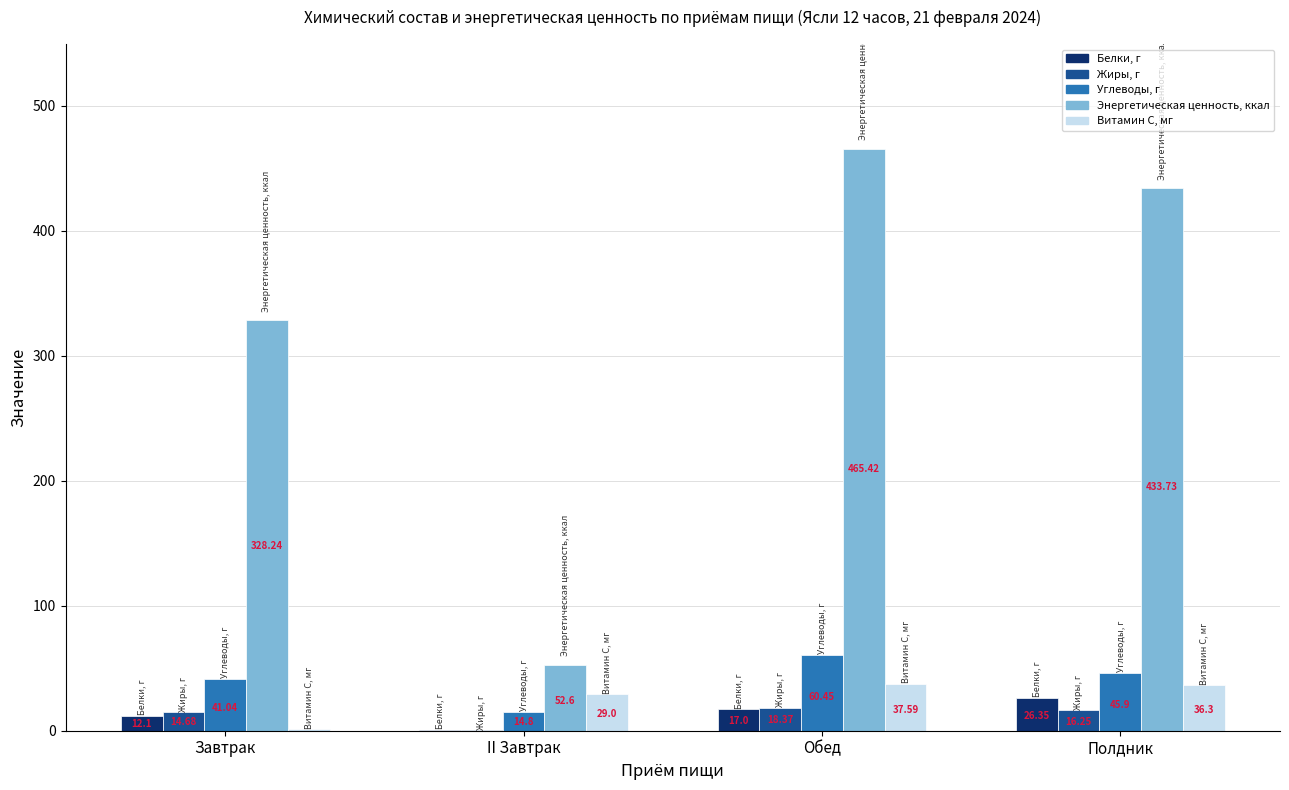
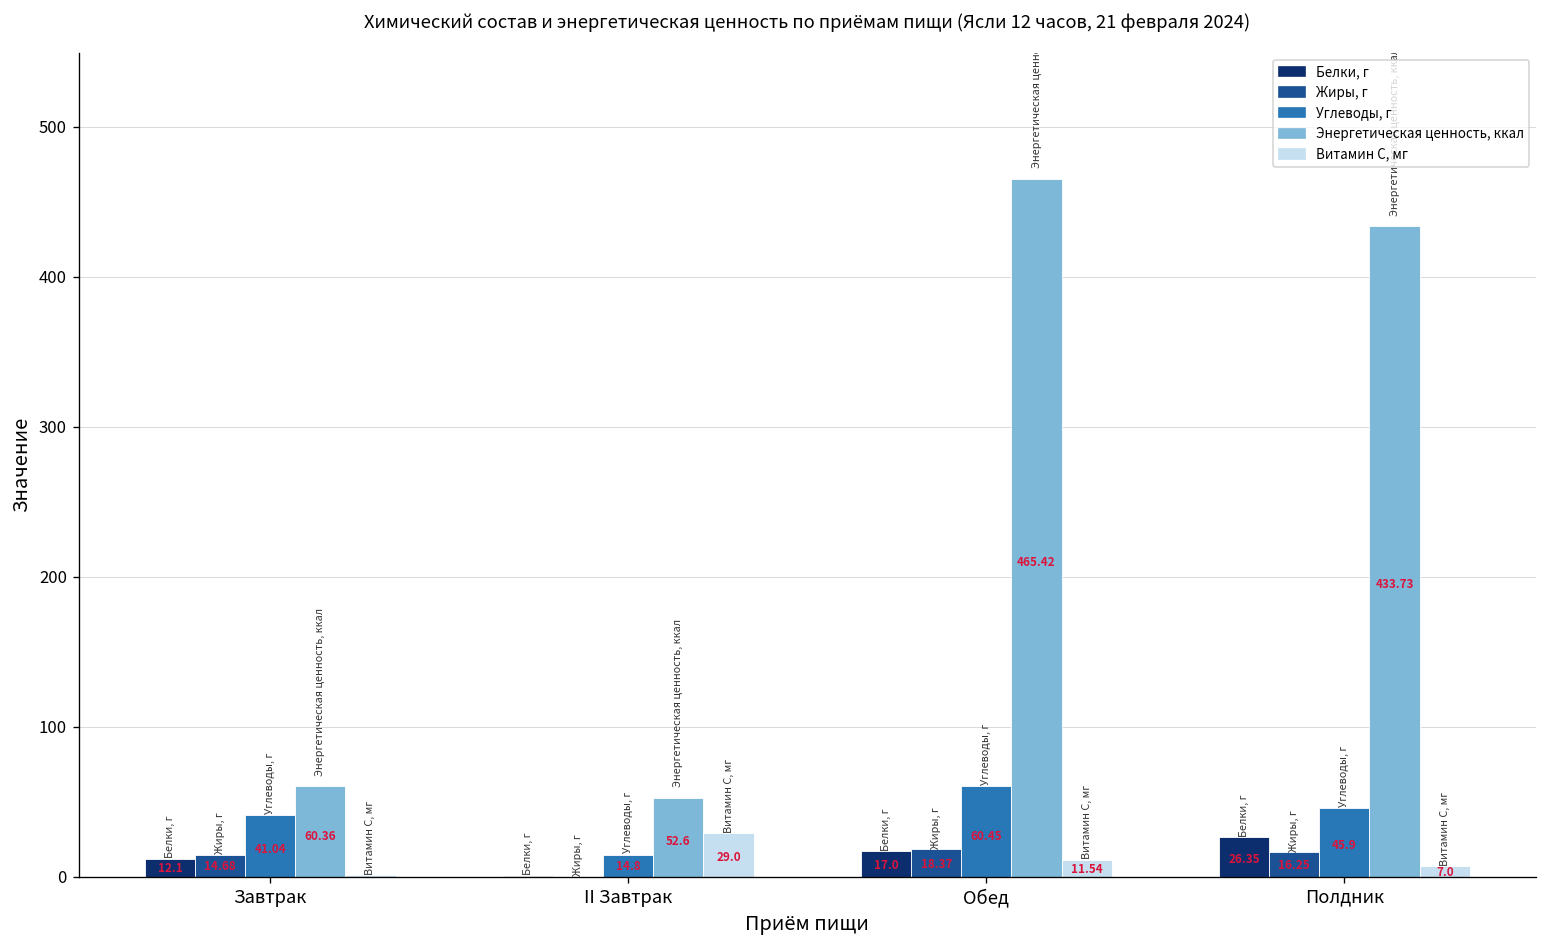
Энергетическая ценность, ккал, Завтрак: 328.24 -> 60.36
Витамин С, мг, Обед: 37.59 -> 11.54
Витамин С, мг, Полдник: 36.3 -> 7.0
